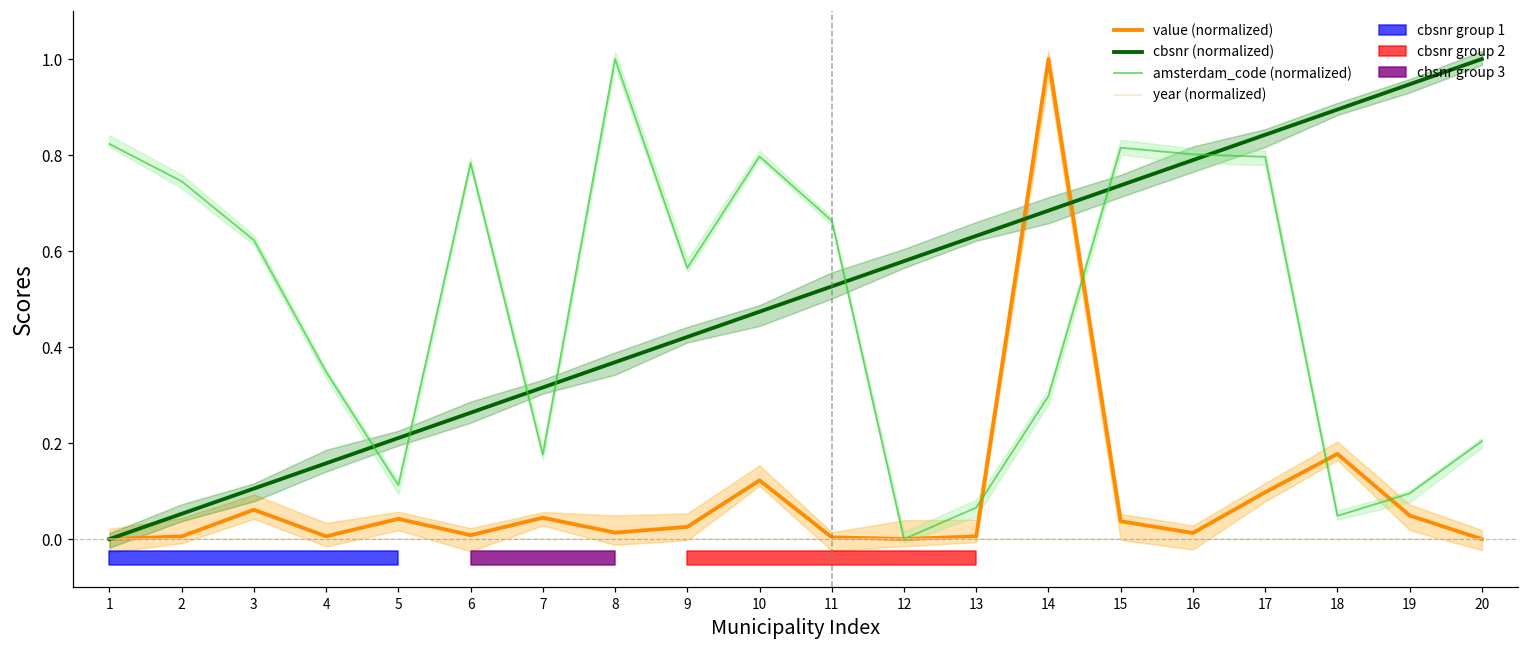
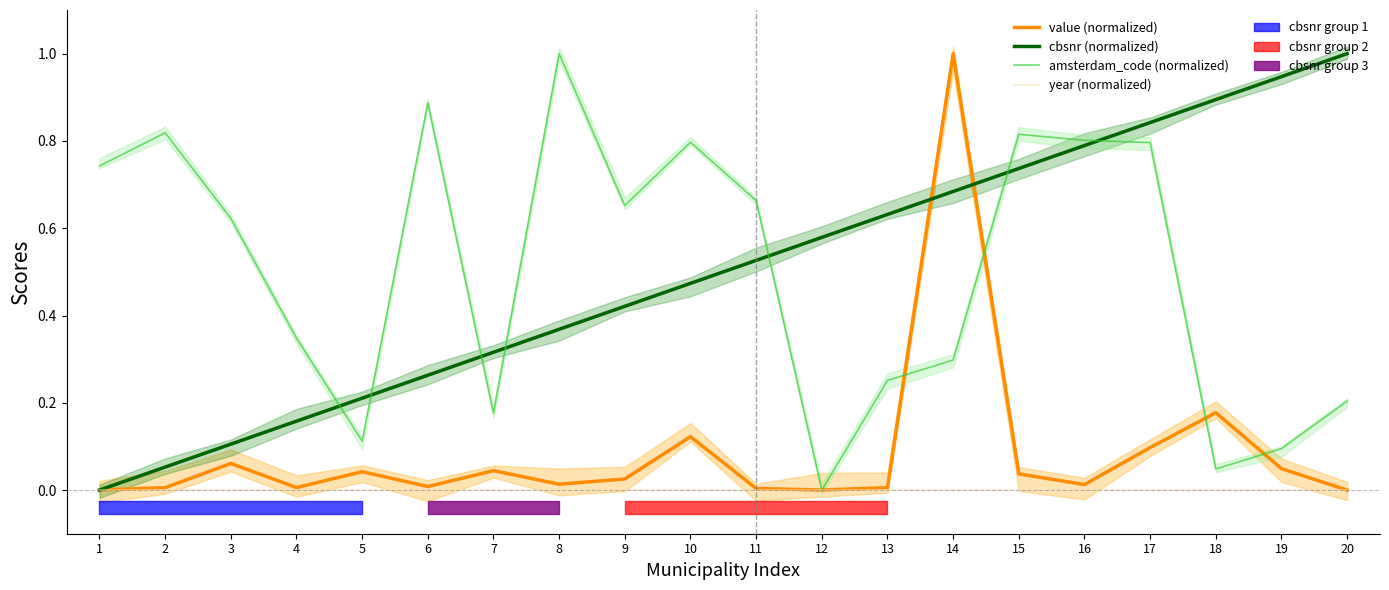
amsterdam_code (normalized), 1: 0.82 -> 0.74
amsterdam_code (normalized), 2: 0.75 -> 0.82
amsterdam_code (normalized), 6: 0.78 -> 0.89
amsterdam_code (normalized), 9: 0.56 -> 0.65
amsterdam_code (normalized), 13: 0.07 -> 0.25
